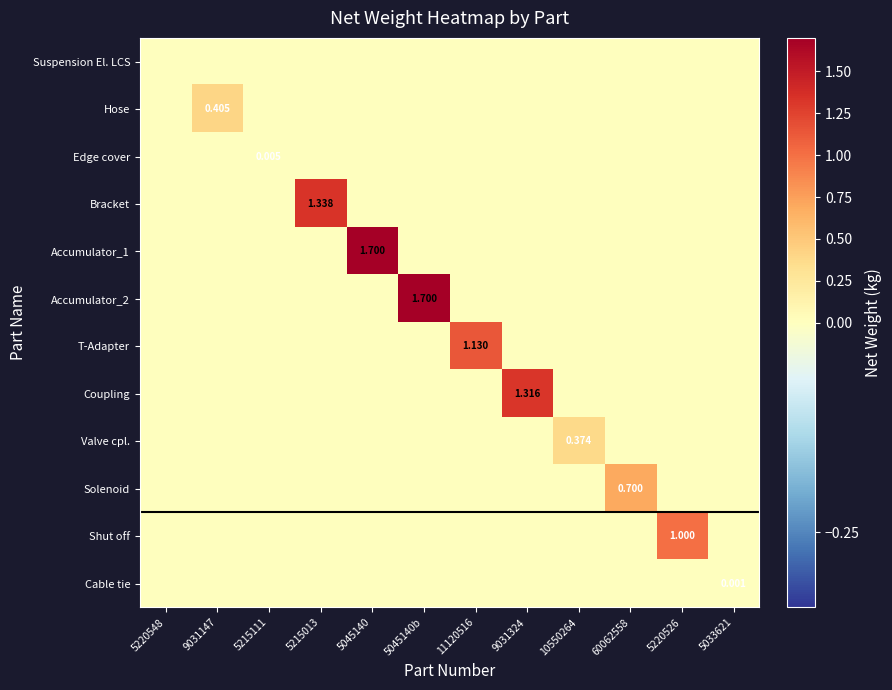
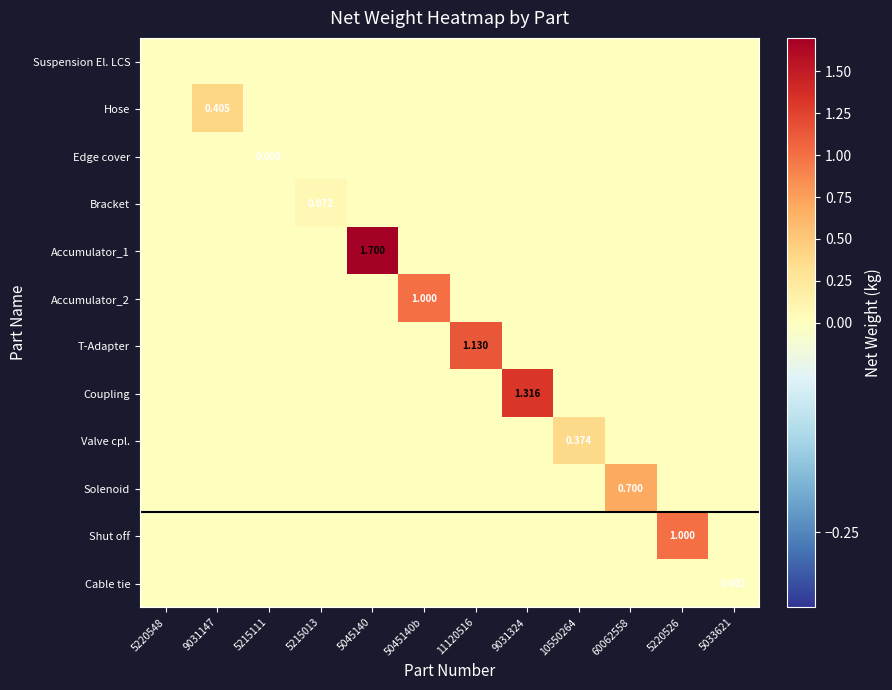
Bracket, 5215013: 1.338 -> 0.072
Accumulator_2, 5045140b: 1.700 -> 1.000
